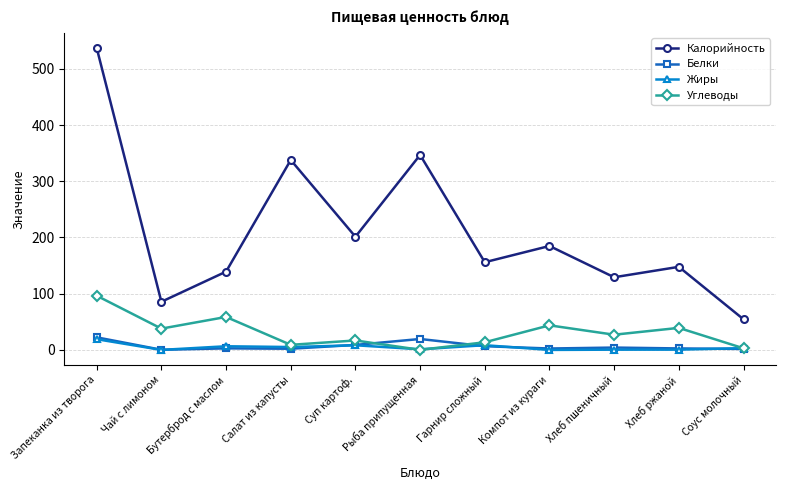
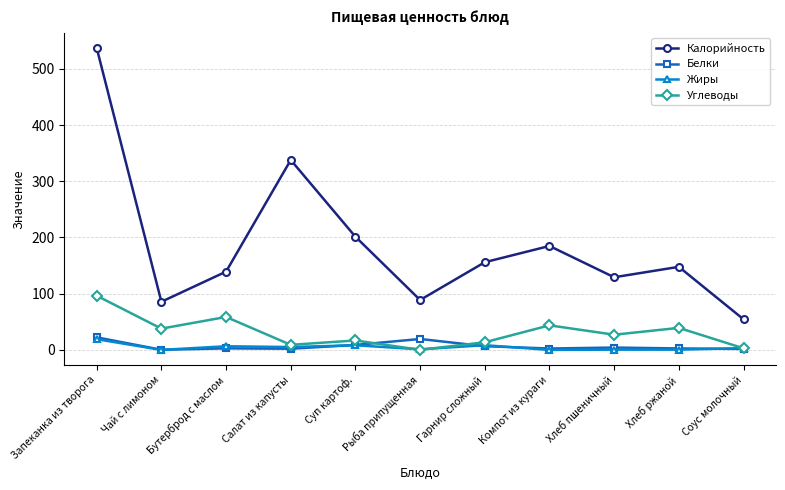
Калорийность, Рыба припущенная: 350 -> 90
